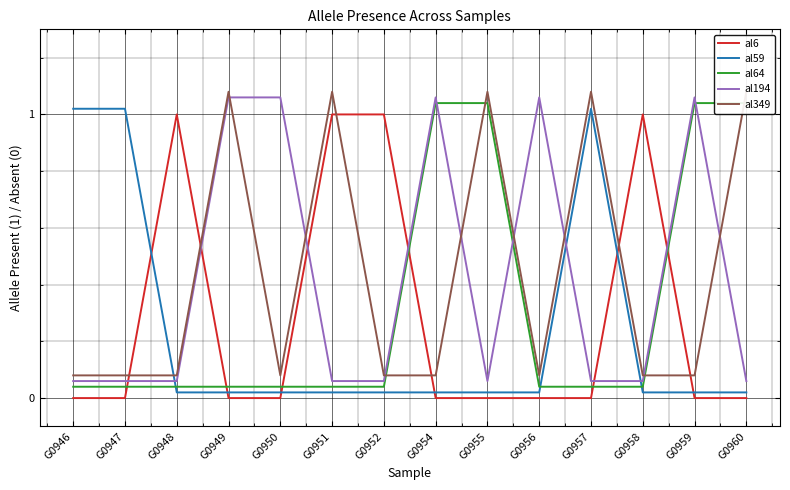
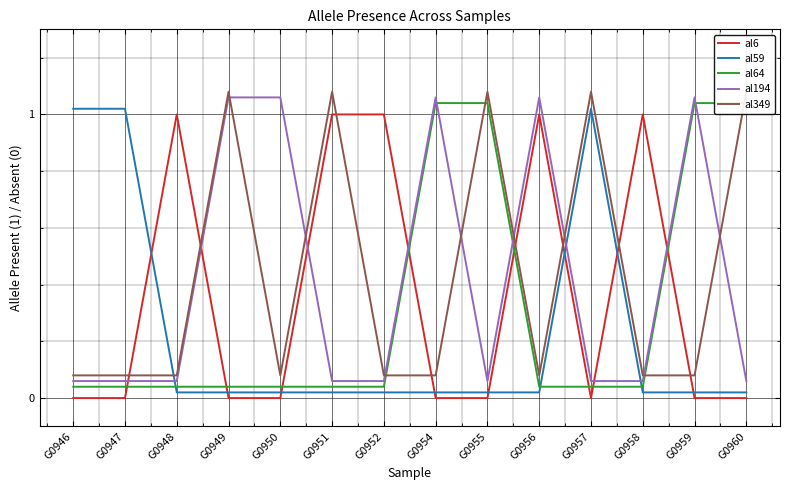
al6, G0956: 0 -> 1
